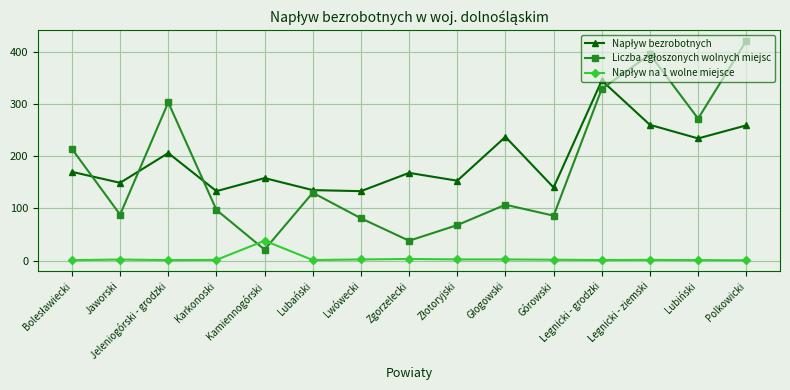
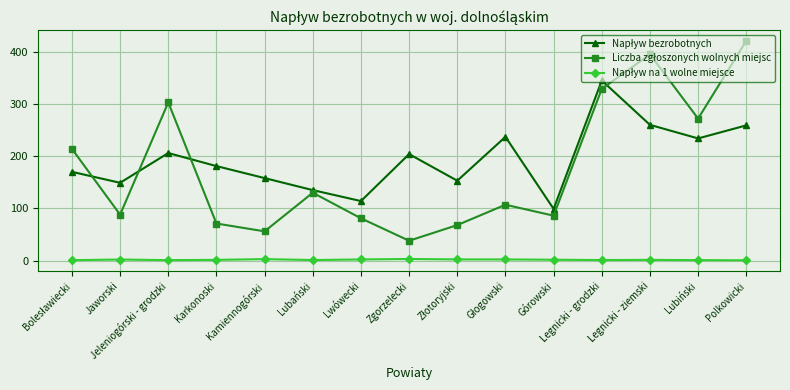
Napływ bezrobotnych, Karkonoski: 130 -> 180
Liczba zgłoszonych wolnych miejsc, Karkonoski: 100 -> 70
Liczba zgłoszonych wolnych miejsc, Kamiennogórski: 20 -> 60
Napływ na 1 wolne miejsce, Kamiennogórski: 40 -> 0
Napływ bezrobotnych, Lwówecki: 130 -> 110
Napływ bezrobotnych, Zgorzelecki: 170 -> 200
Napływ bezrobotnych, Górowski: 140 -> 100
